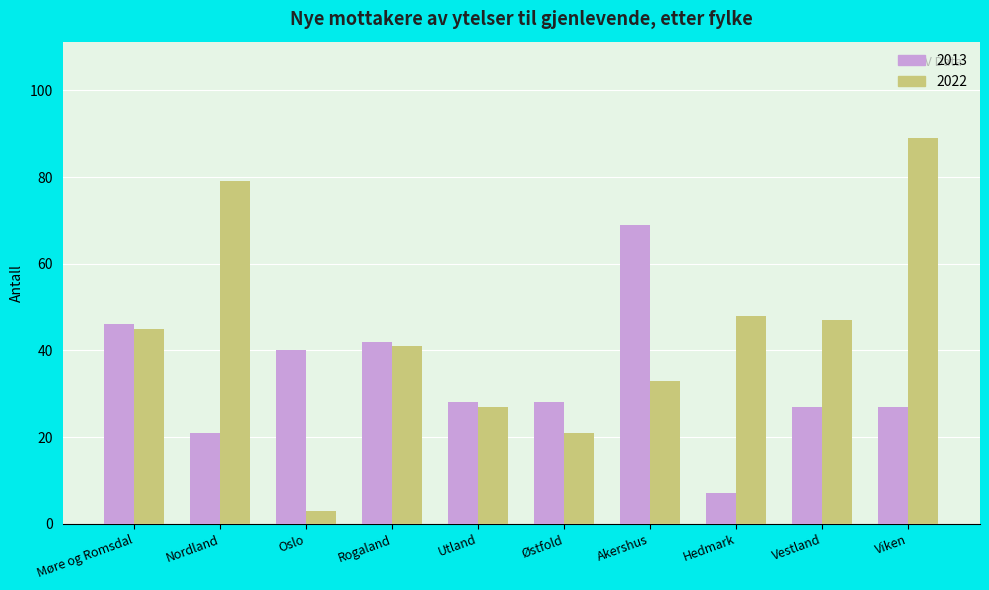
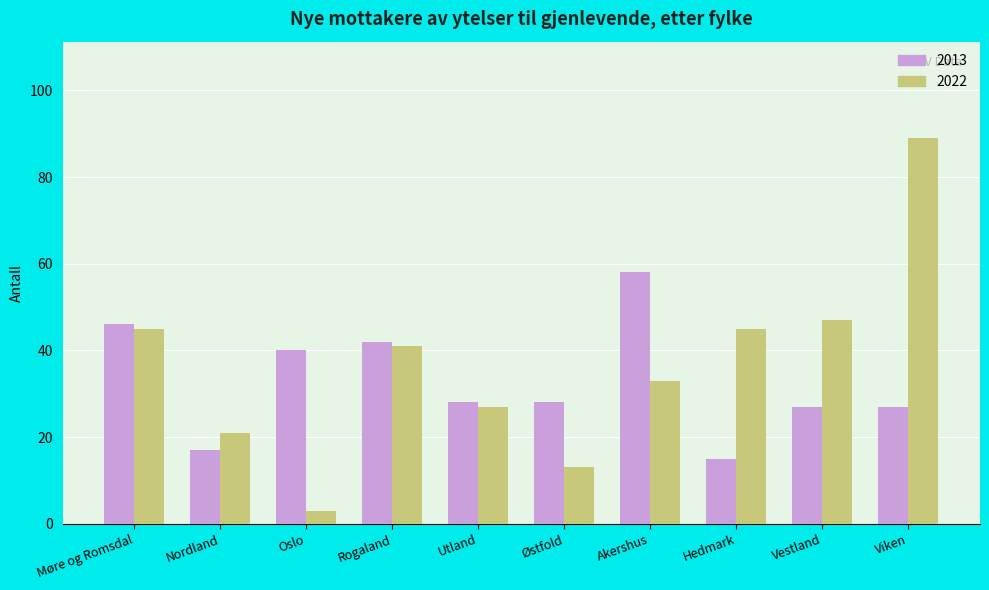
2013, Nordland: 21 -> 17
2022, Nordland: 79 -> 21
2022, Østfold: 21 -> 13
2013, Akershus: 69 -> 58
2013, Hedmark: 7 -> 15
2022, Hedmark: 48 -> 45
